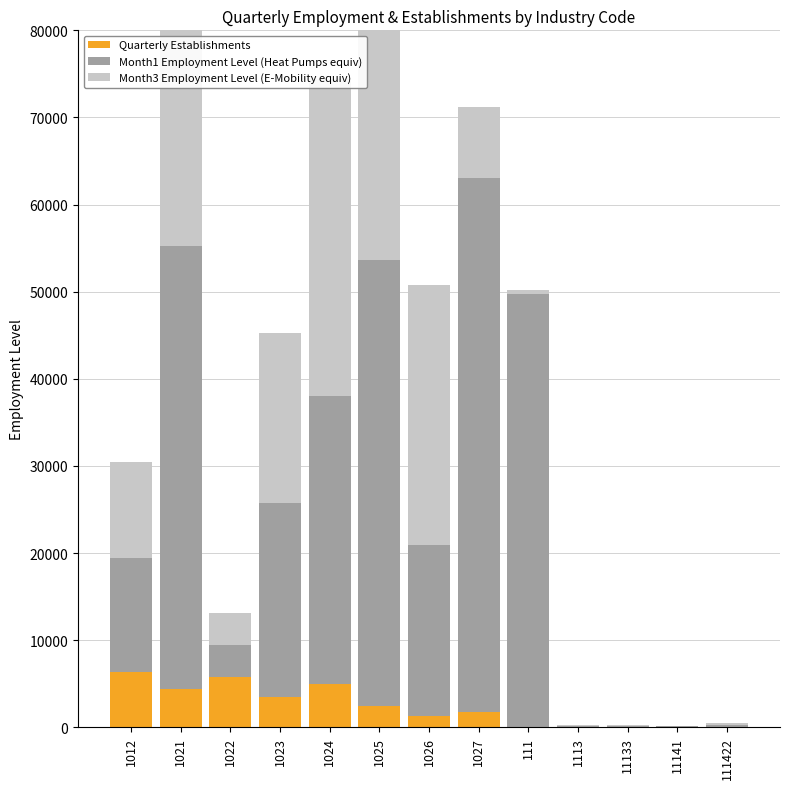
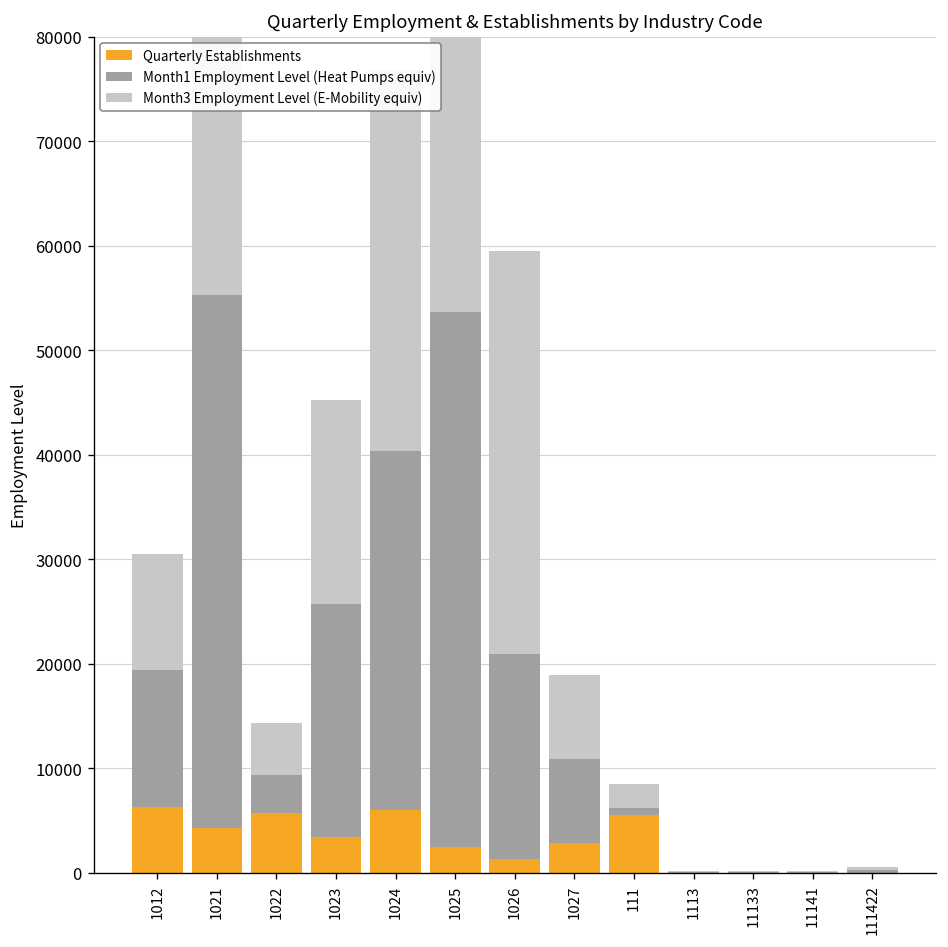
Month3 Employment Level (E-Mobility equiv), 1022: 4000 -> 5000
Quarterly Establishments, 1024: 5000 -> 6000
Month1 Employment Level (Heat Pumps equiv), 1024: 33000 -> 34000
Month3 Employment Level (E-Mobility equiv), 1026: 30000 -> 39000
Quarterly Establishments, 1027: 2000 -> 3000
Month1 Employment Level (Heat Pumps equiv), 1027: 61000 -> 8000
Quarterly Establishments, 111: 0 -> 6000
Month1 Employment Level (Heat Pumps equiv), 111: 50000 -> 1000
Month3 Employment Level (E-Mobility equiv), 111: 1000 -> 2000
